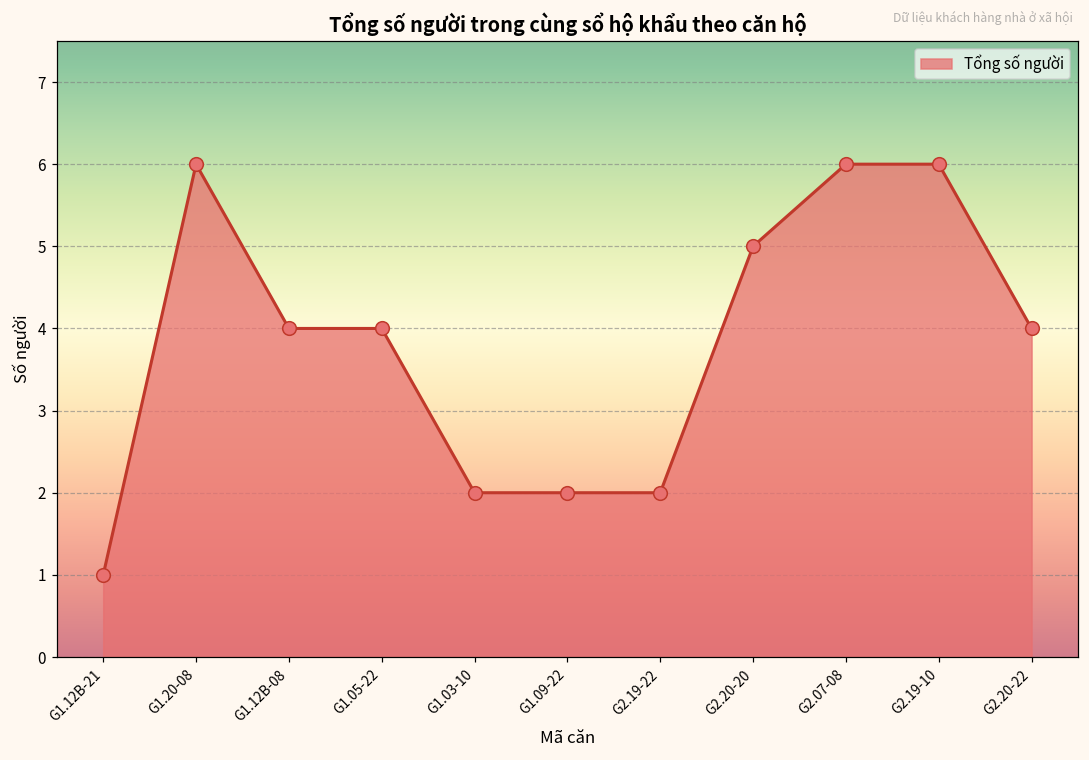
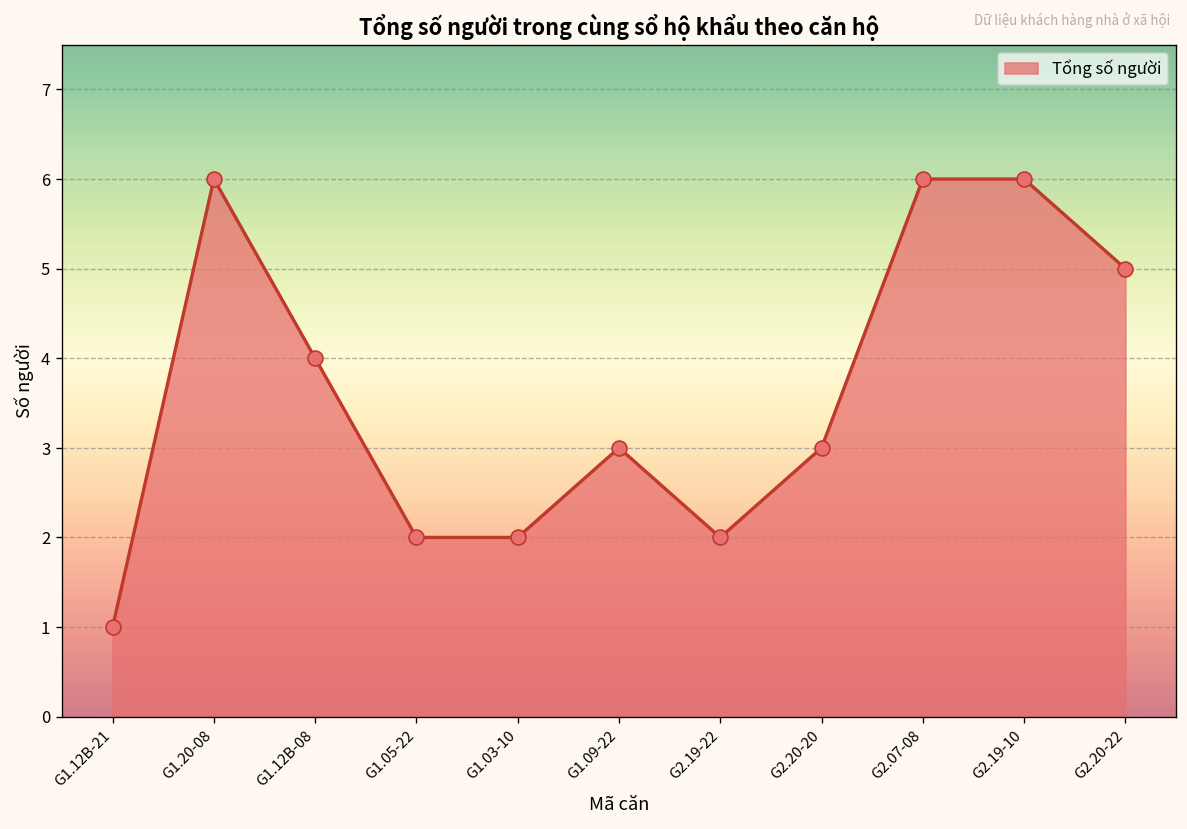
G1.05-22: 4 -> 2
G1.09-22: 2 -> 3
G2.20-20: 5 -> 3
G2.20-22: 4 -> 5
